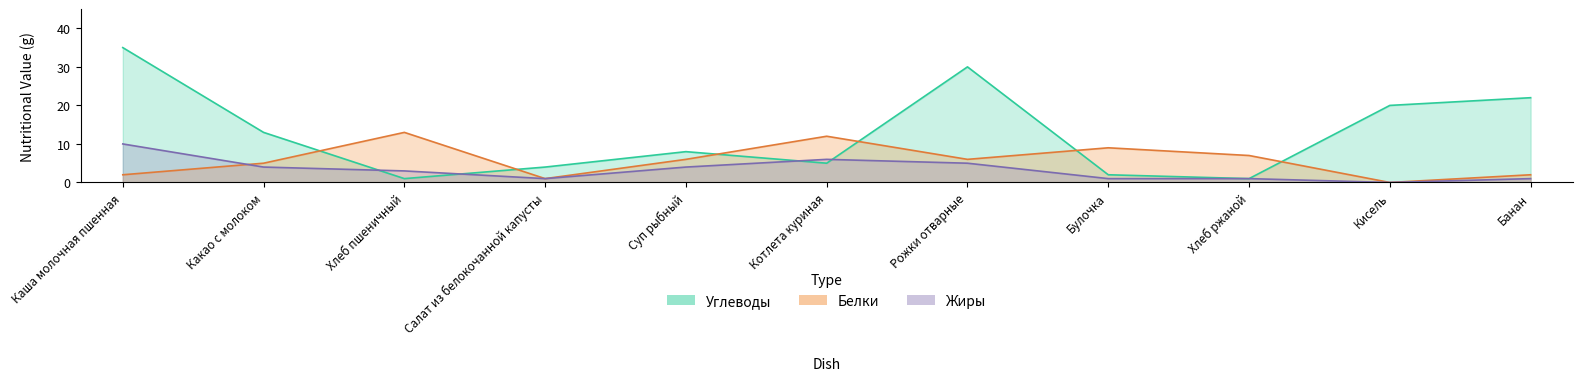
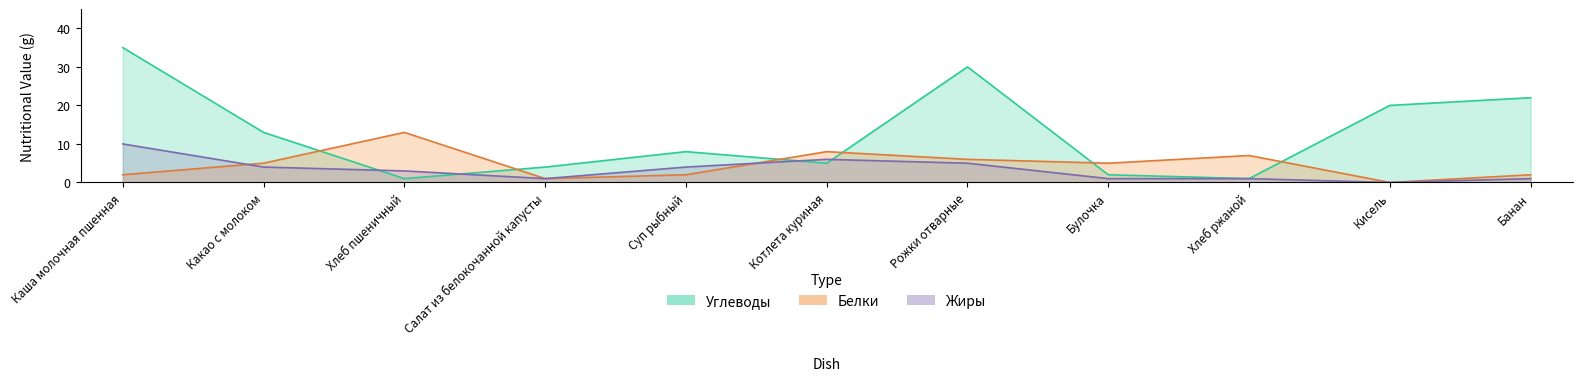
Белки, Суп рыбный: 6 -> 2
Белки, Котлета куриная: 12 -> 8
Белки, Булочка: 9 -> 5
